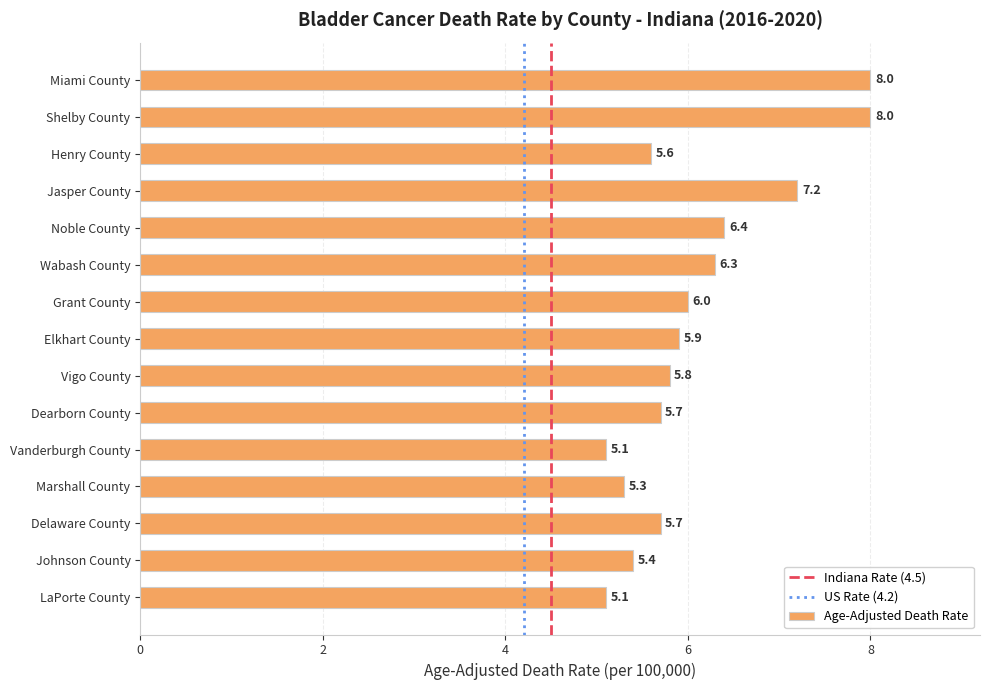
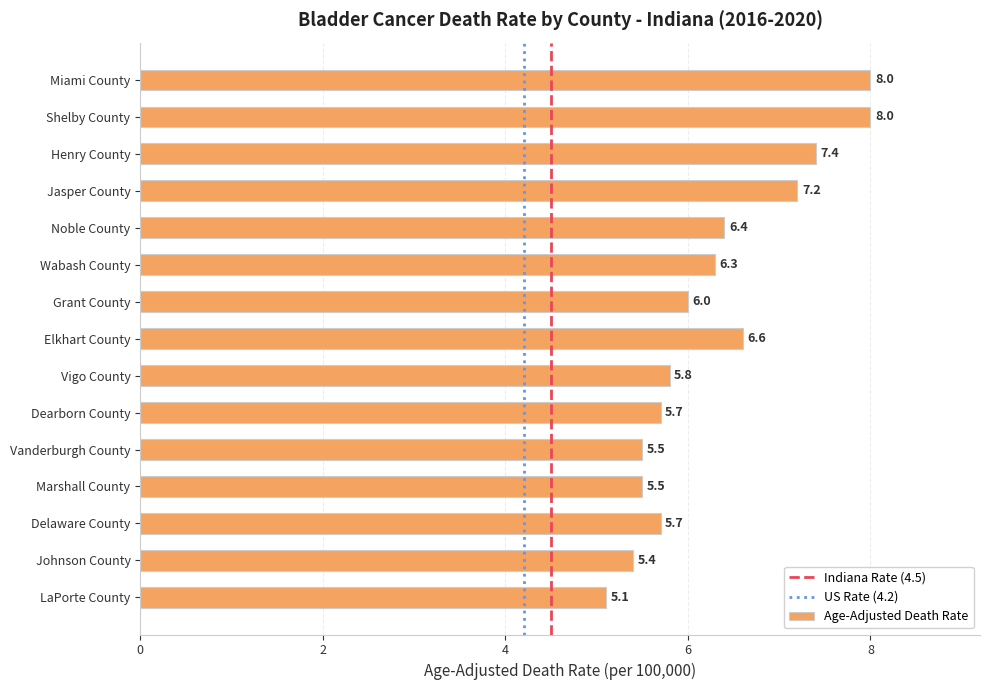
Henry County: 5.6 -> 7.4
Elkhart County: 5.9 -> 6.6
Vanderburgh County: 5.1 -> 5.5
Marshall County: 5.3 -> 5.5
